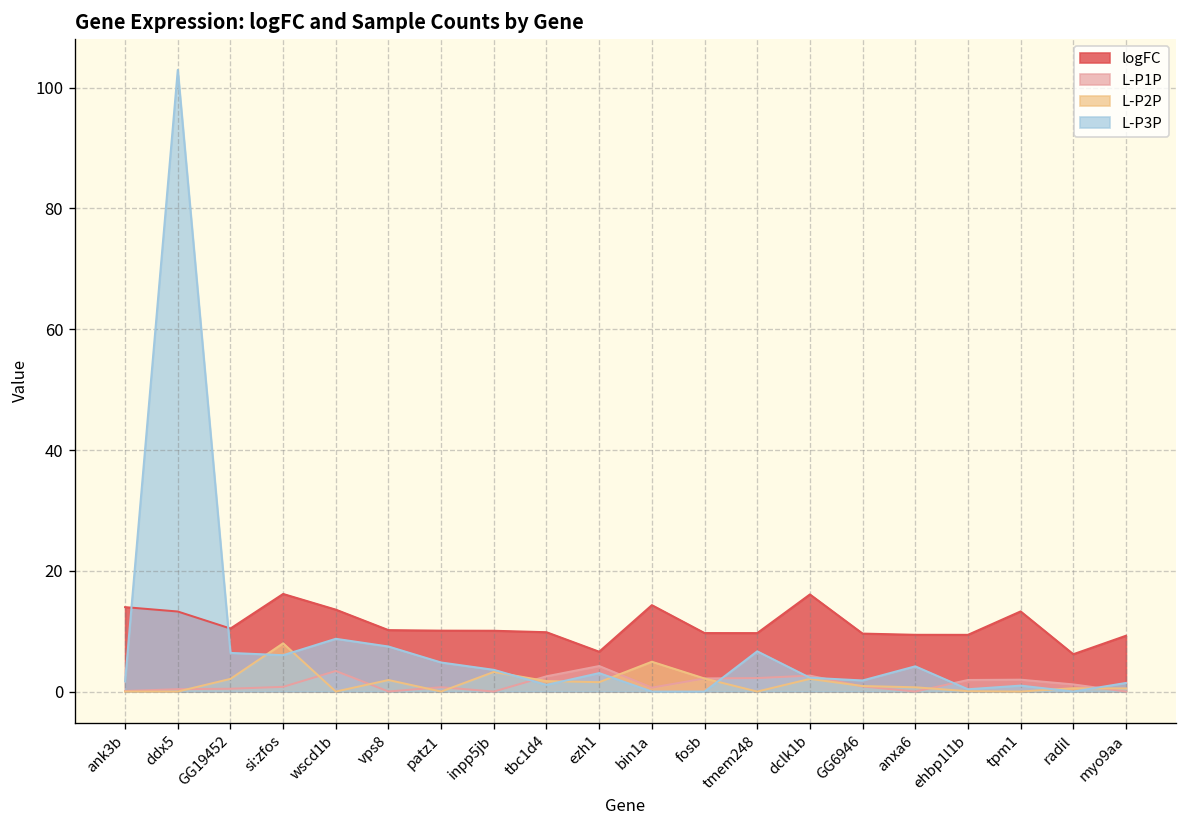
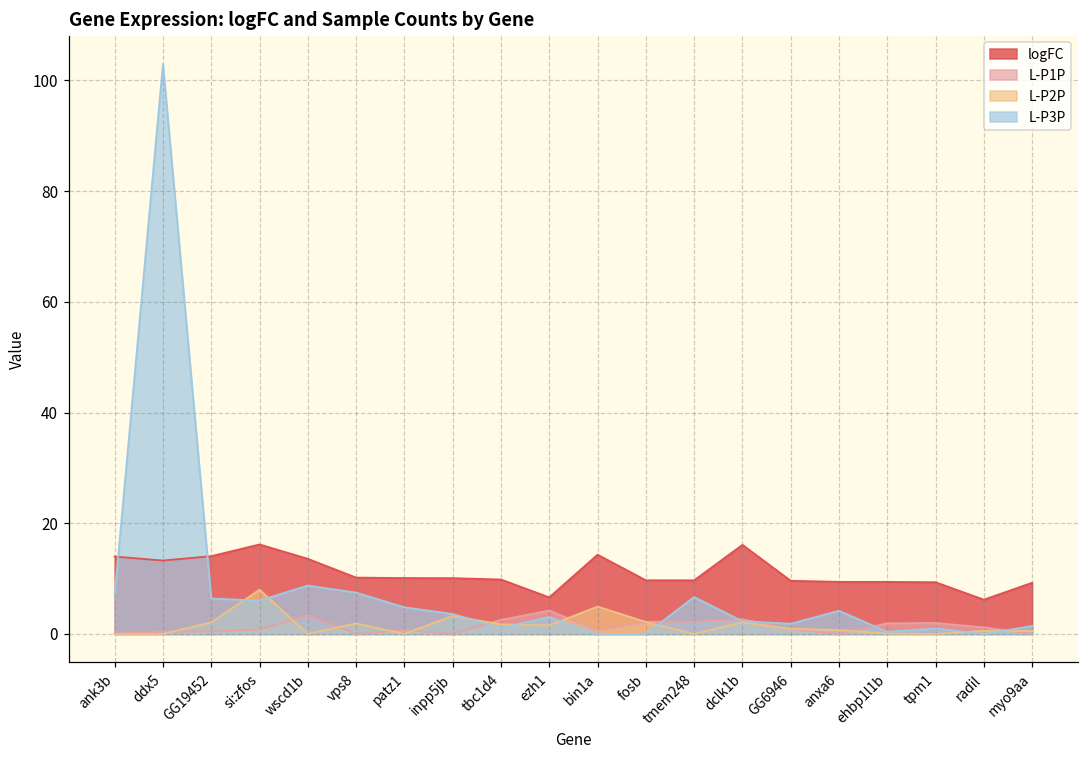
L-P3P, ank3b: 2 -> 7
logFC, GG19452: 10 -> 14
logFC, tpm1: 13 -> 9
